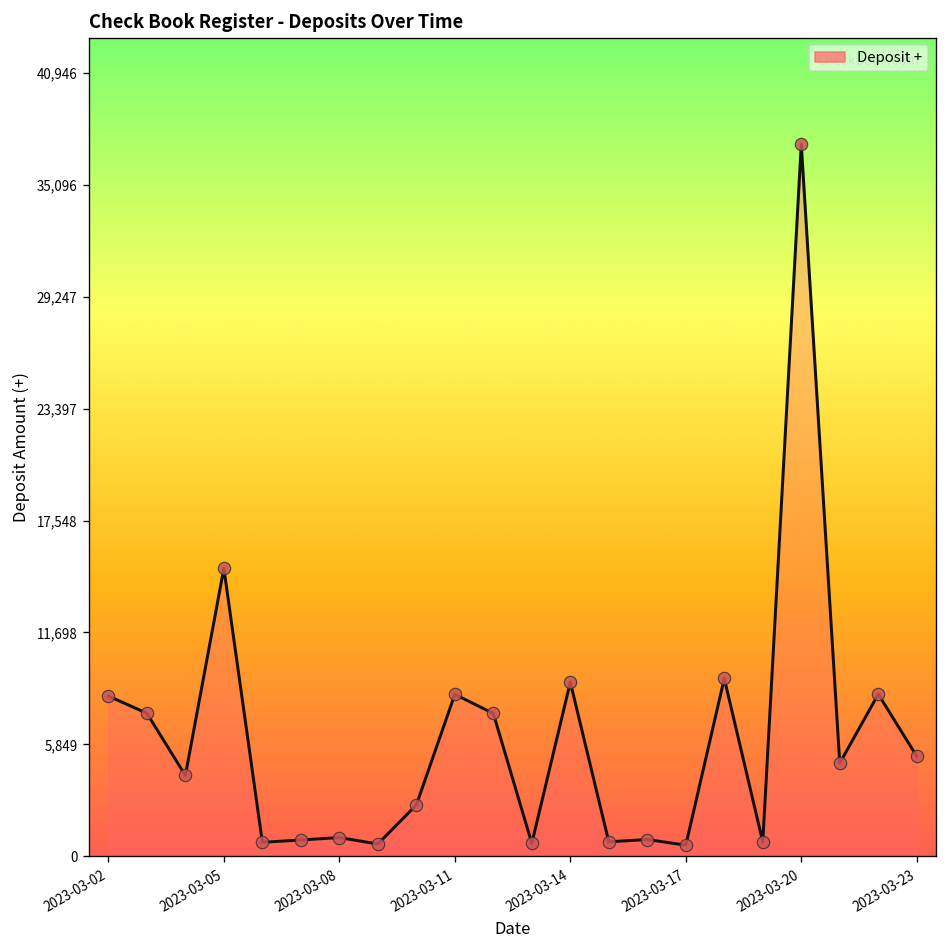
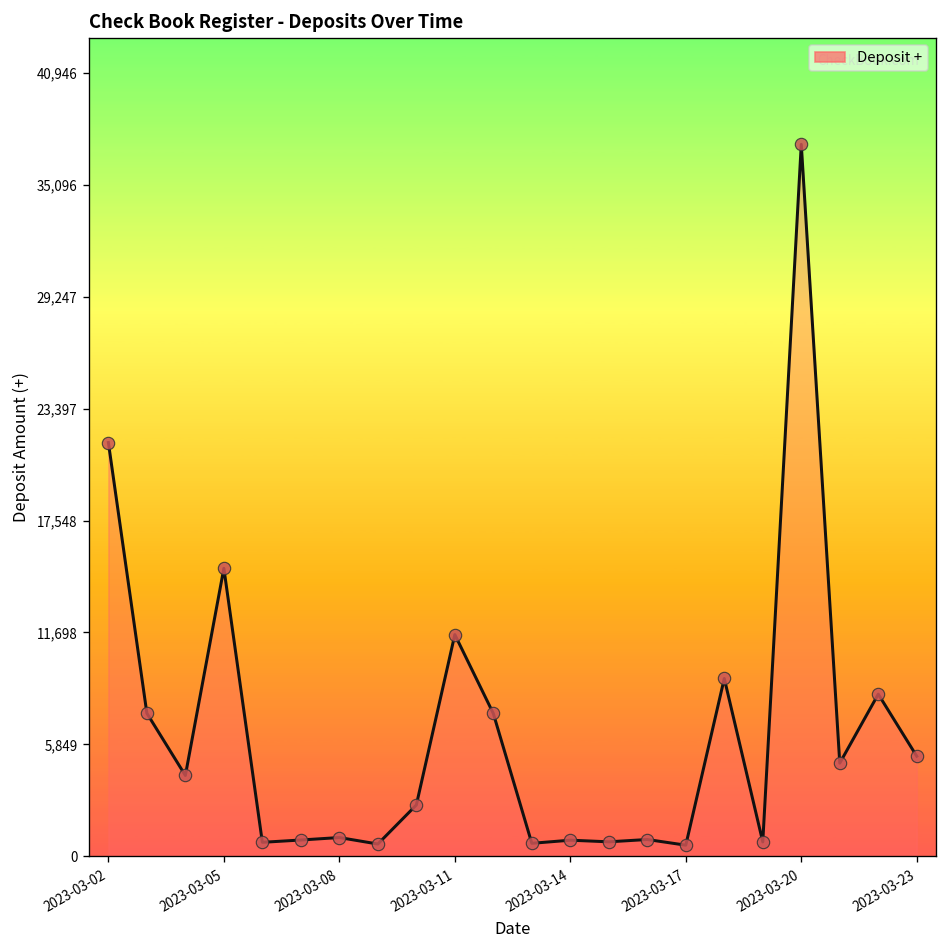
2023-03-02: 8,400 -> 21,600
2023-03-11: 8,500 -> 11,600
2023-03-14: 9,100 -> 800
